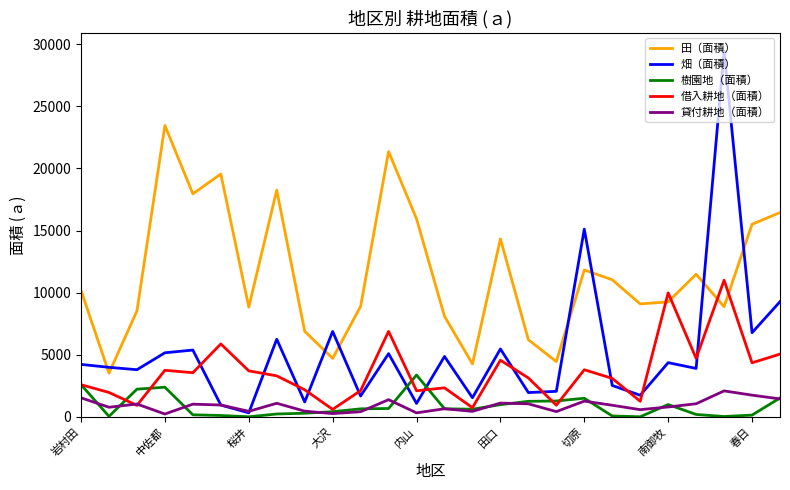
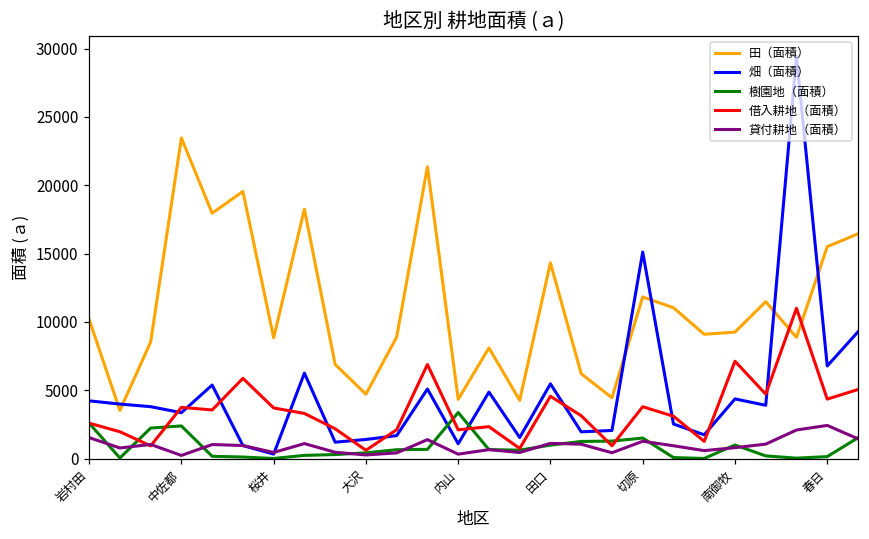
畑（面積）, 中佐都: 5200 -> 3400
畑（面積）, 大沢: 6900 -> 1400
田（面積）, 内山: 15900 -> 4300
借入耕地（面積）, 南御牧: 10000 -> 7100
貸付耕地（面積）, 春日: 1700 -> 2400
